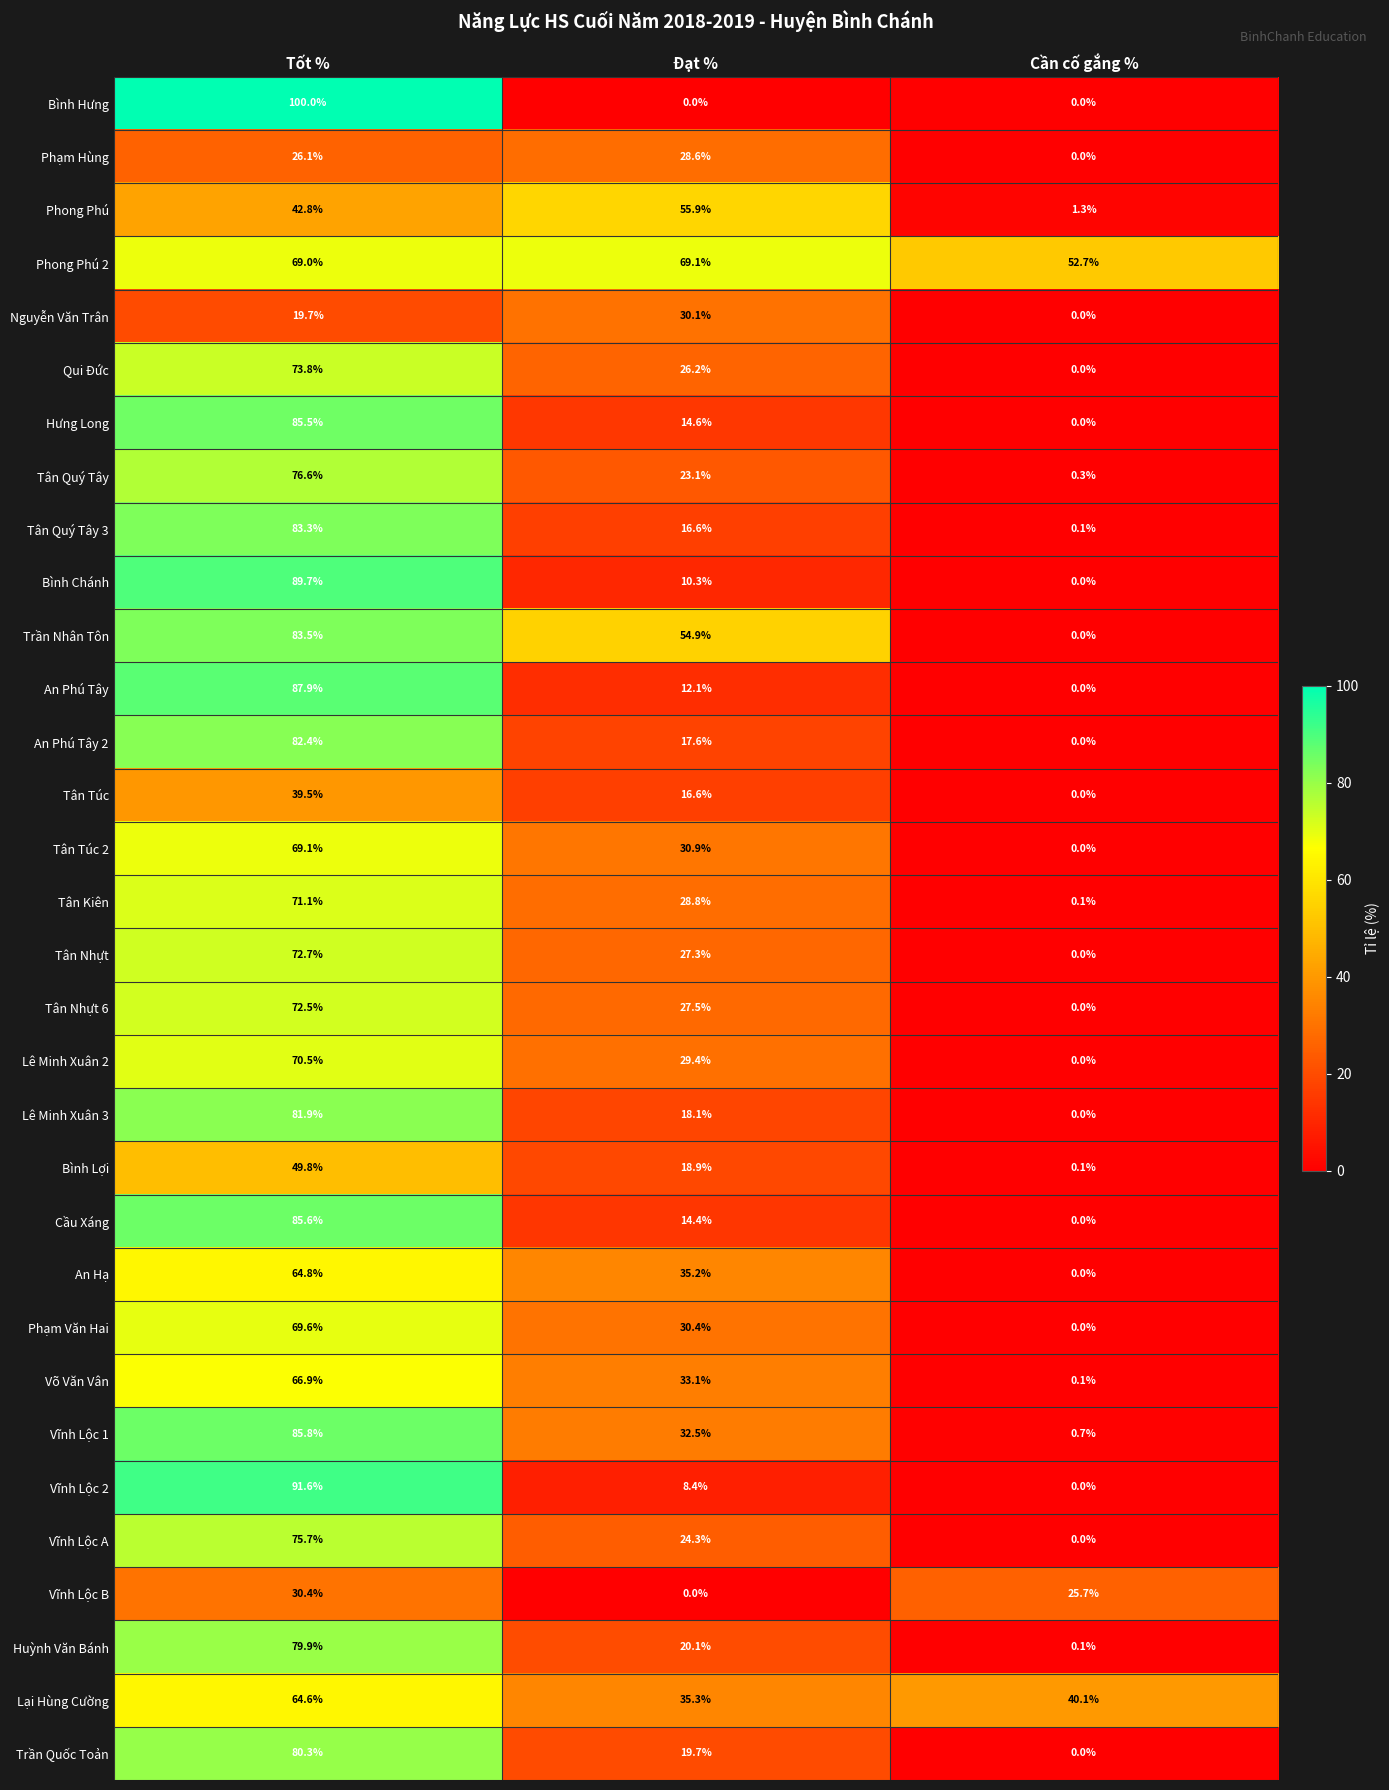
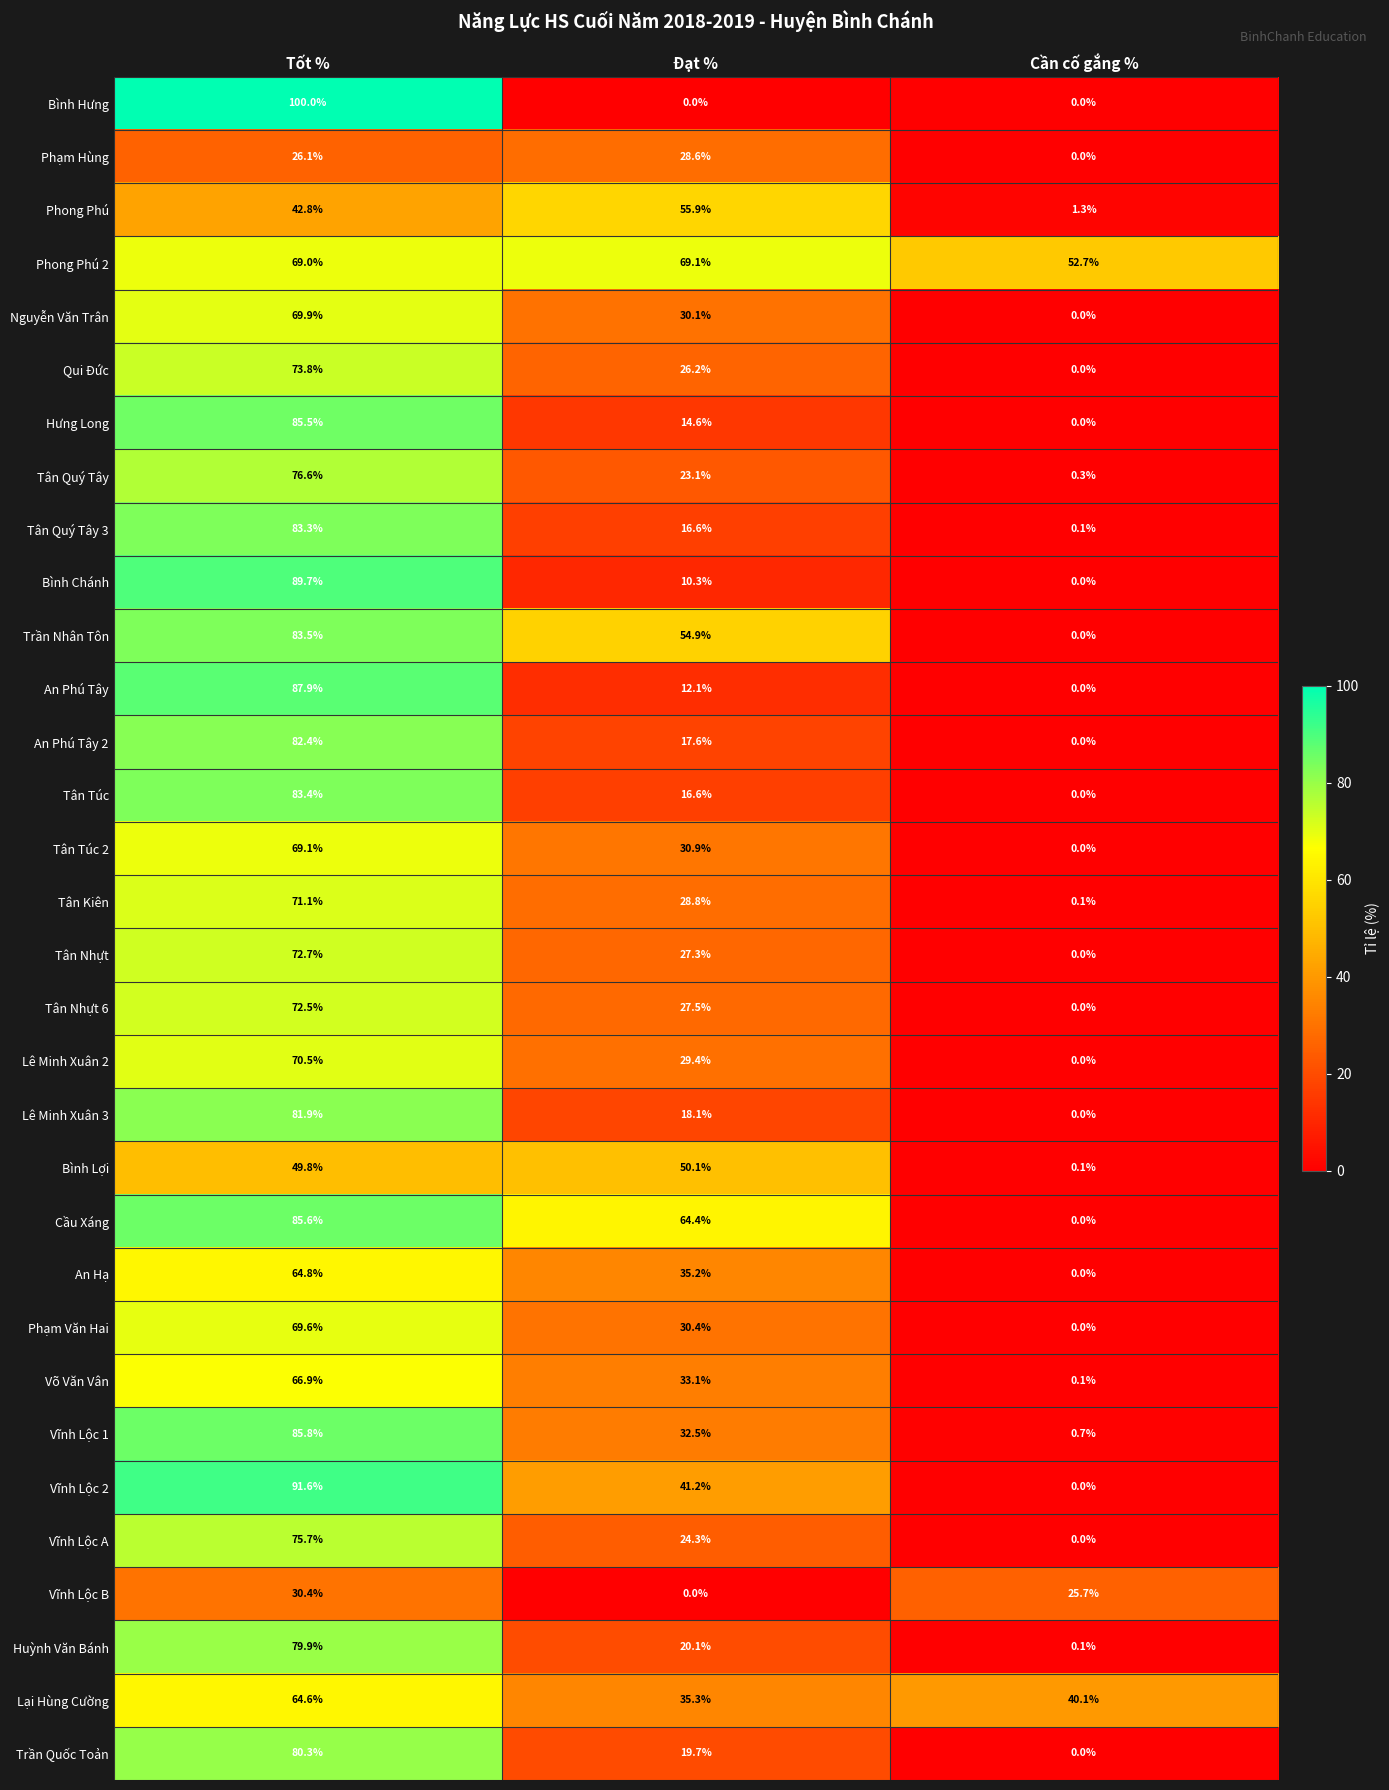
Nguyễn Văn Trân, Tốt %: 19.7% -> 69.9%
Tân Túc, Tốt %: 39.5% -> 83.4%
Bình Lợi, Đạt %: 18.9% -> 50.1%
Cầu Xáng, Đạt %: 14.4% -> 64.4%
Vĩnh Lộc 2, Đạt %: 8.4% -> 41.2%
